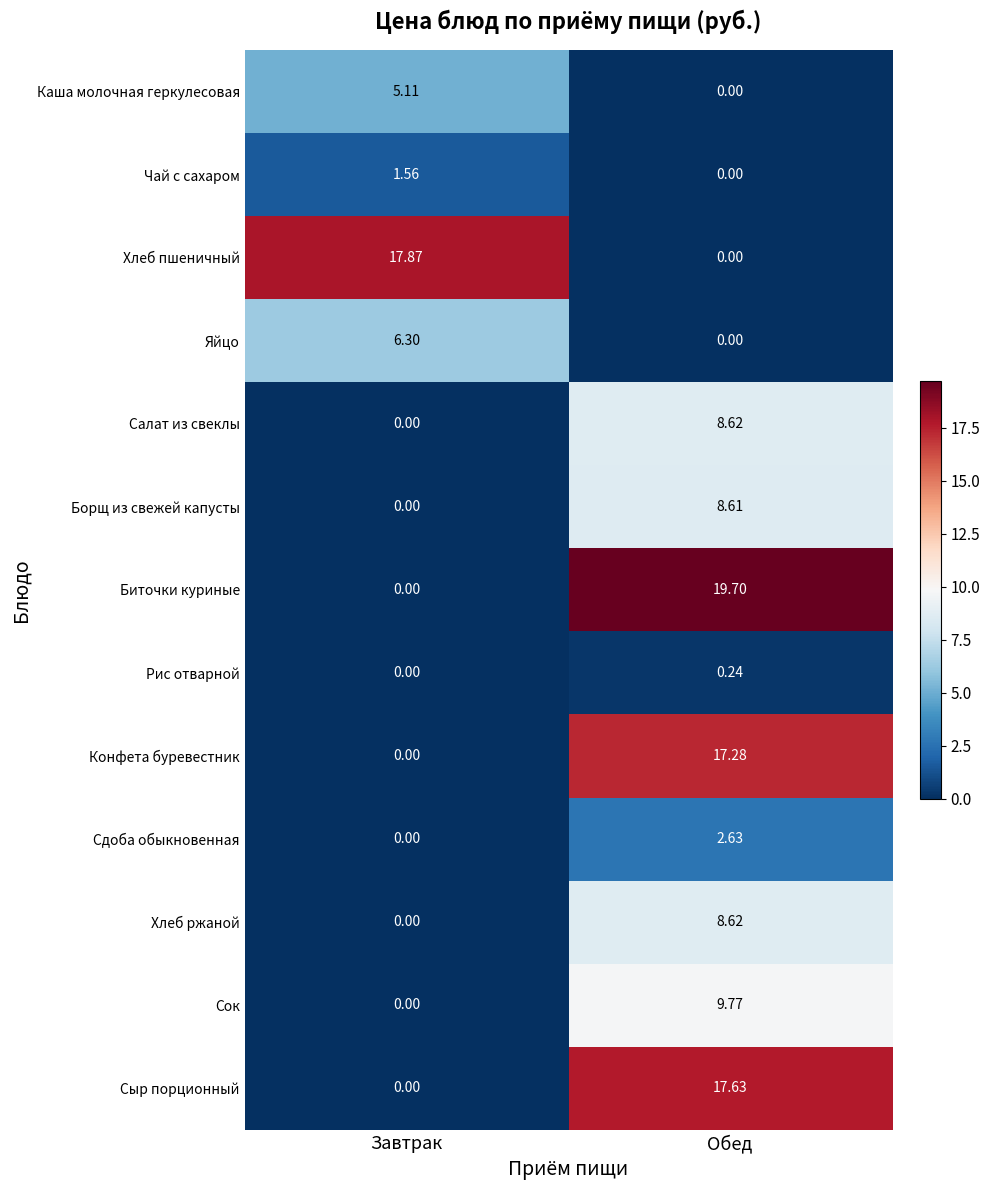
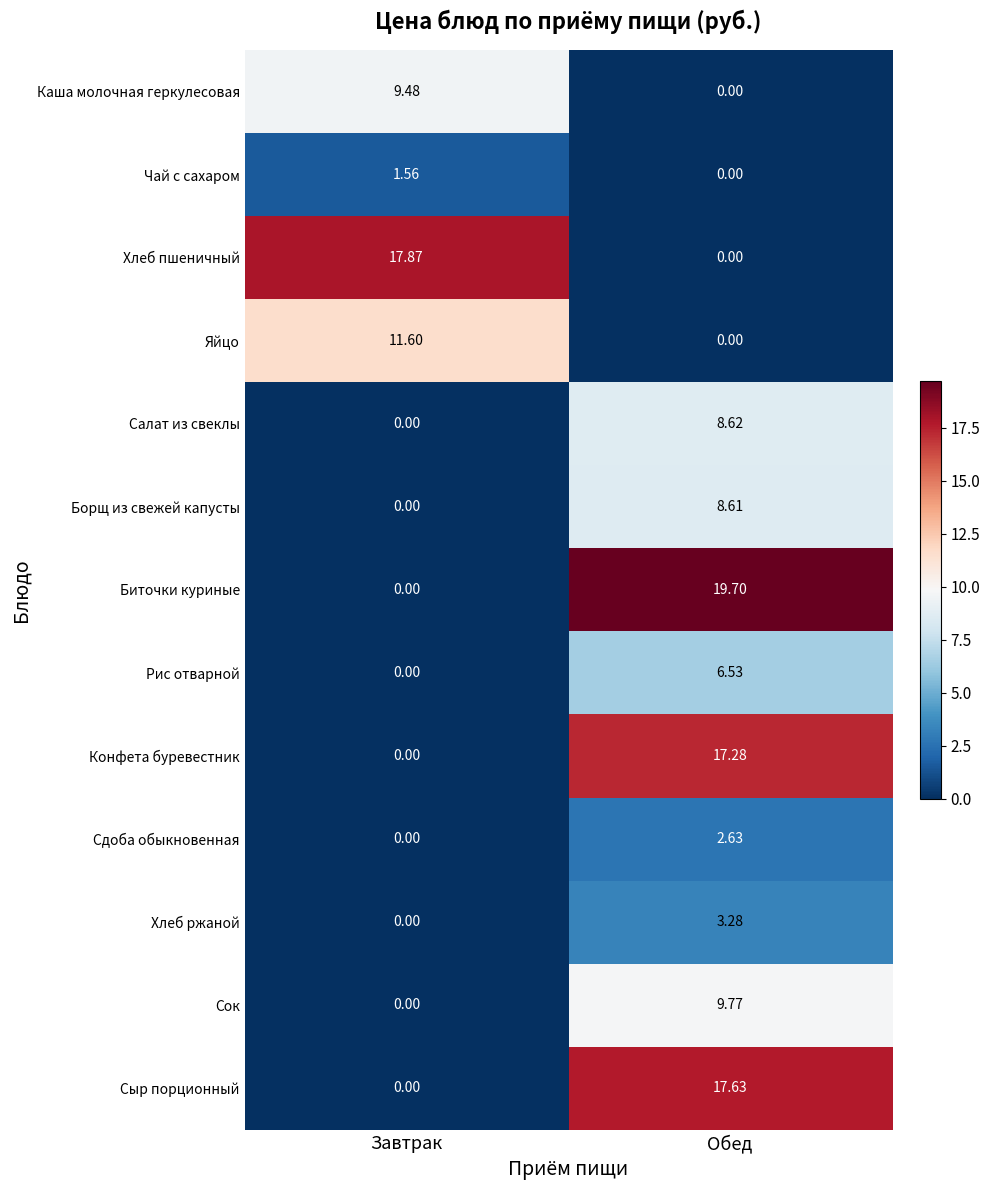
Каша молочная геркулесовая, Завтрак: 5.11 -> 9.48
Яйцо, Завтрак: 6.30 -> 11.60
Рис отварной, Обед: 0.24 -> 6.53
Хлеб ржаной, Обед: 8.62 -> 3.28
